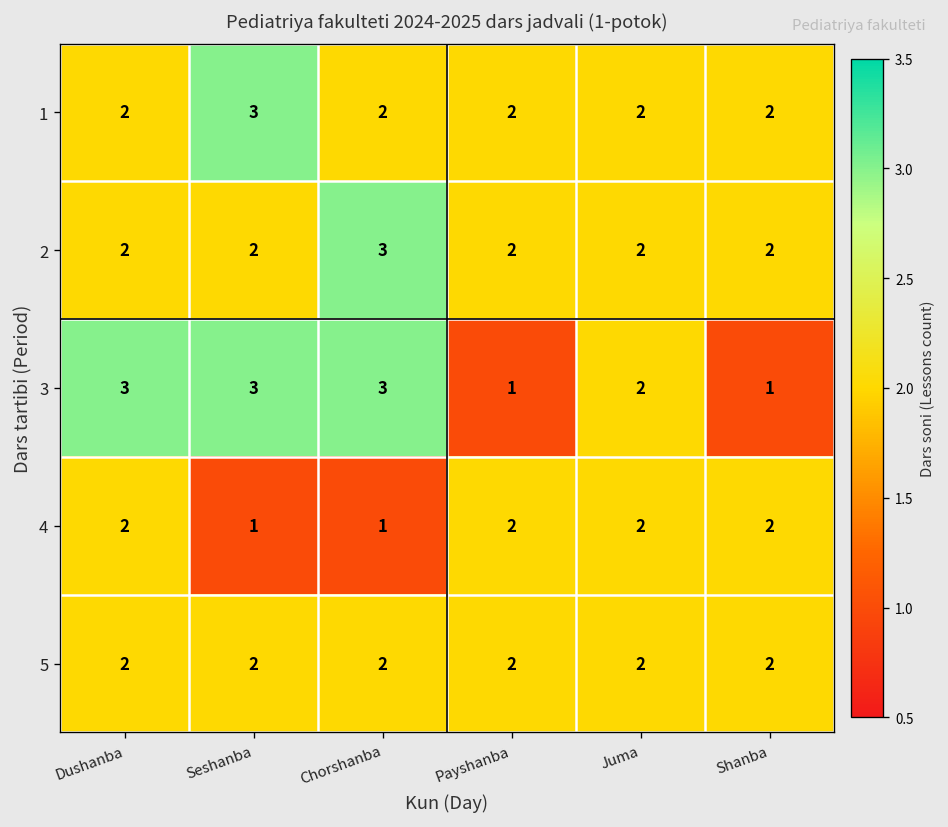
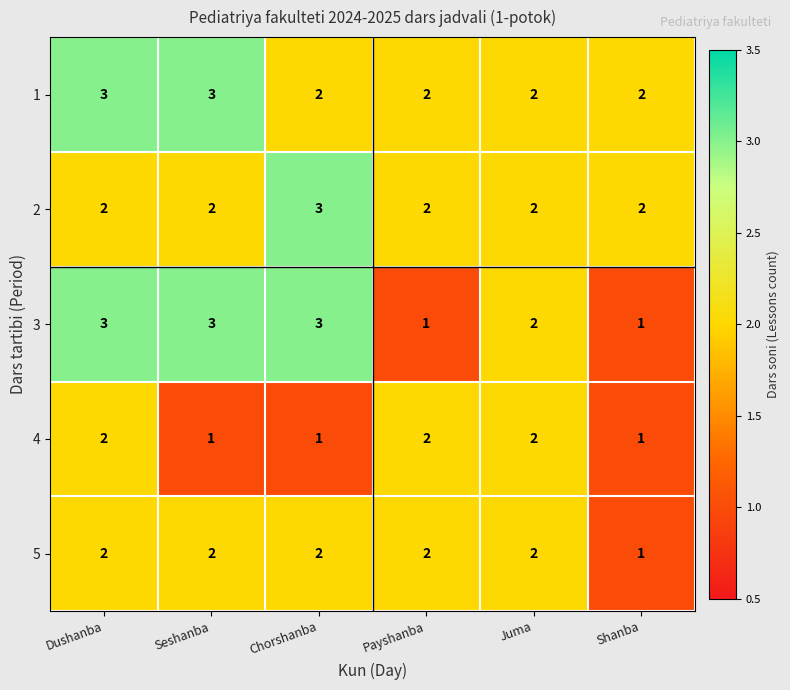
1, Dushanba: 2 -> 3
4, Shanba: 2 -> 1
5, Shanba: 2 -> 1
